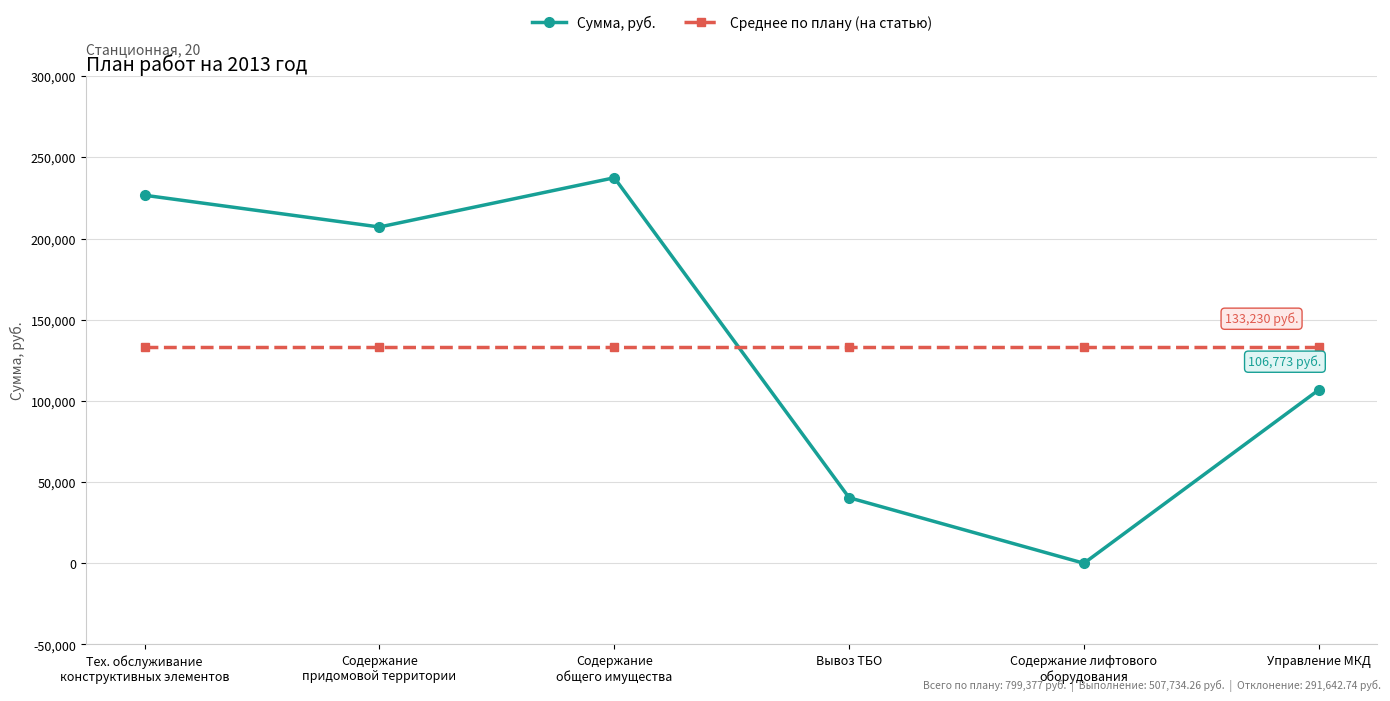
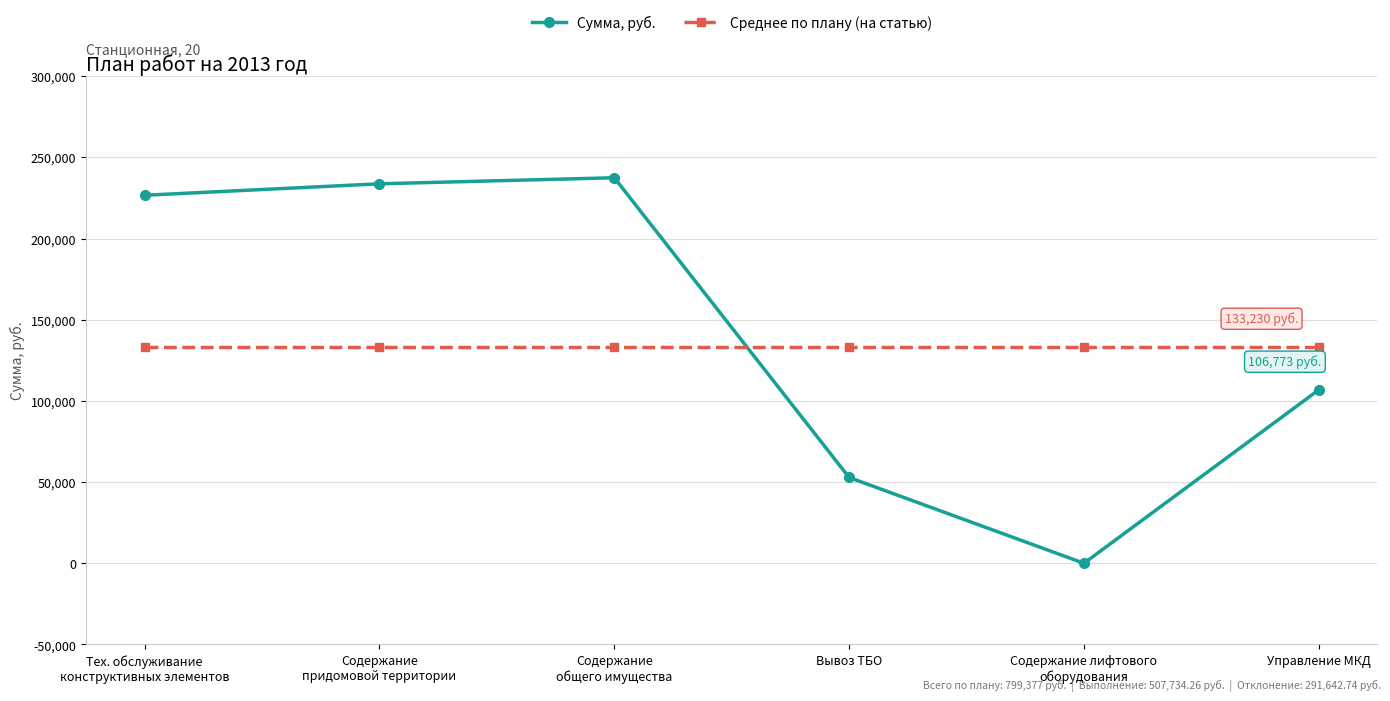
Сумма, руб., Содержание придомовой территории: 207,000 -> 234,000
Сумма, руб., Вывоз ТБО: 40,000 -> 53,000
